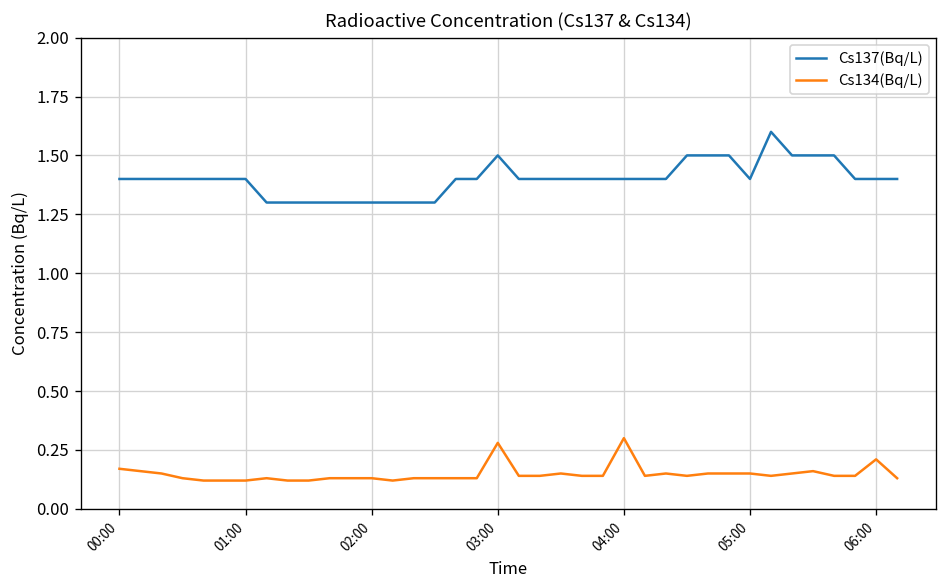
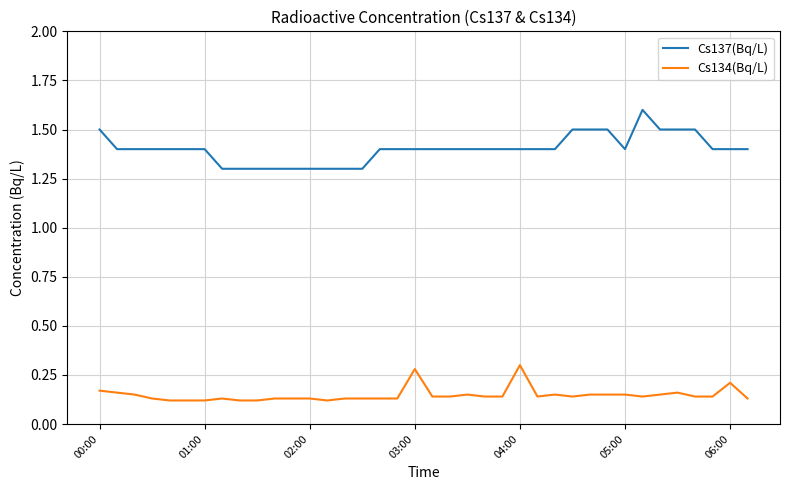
Cs137(Bq/L), 00:00: 1.4 -> 1.5
Cs137(Bq/L), 03:00: 1.5 -> 1.4
